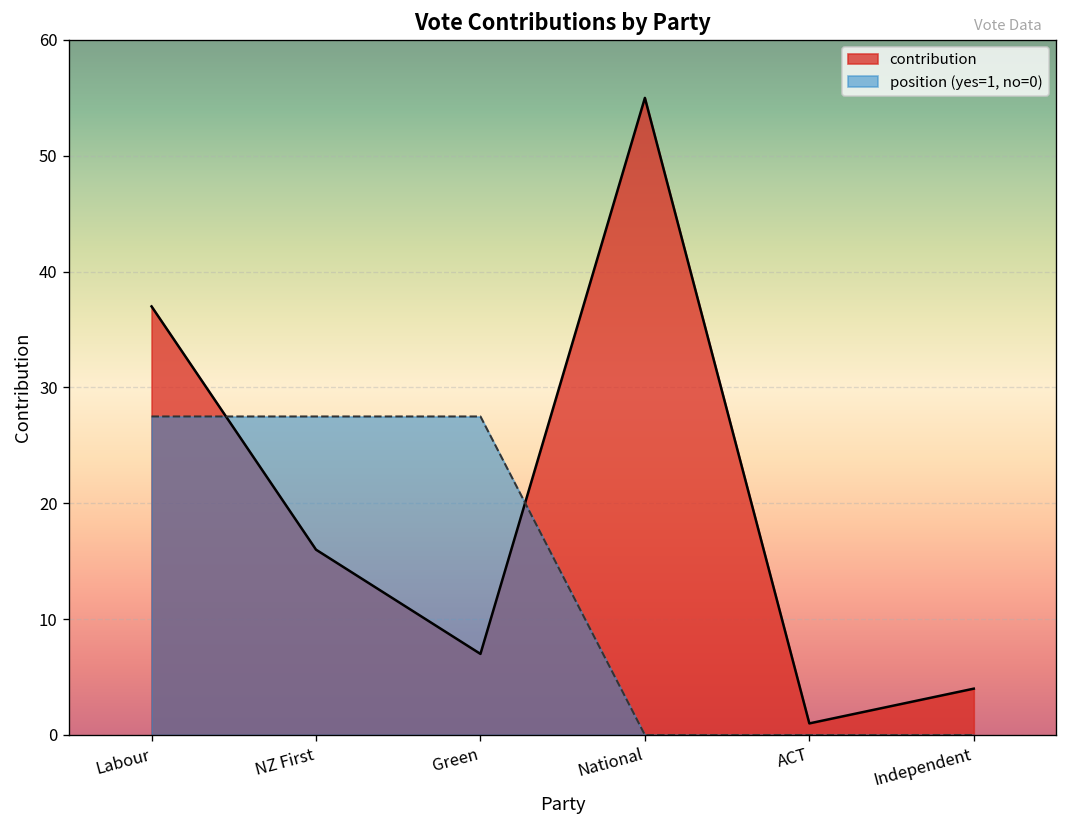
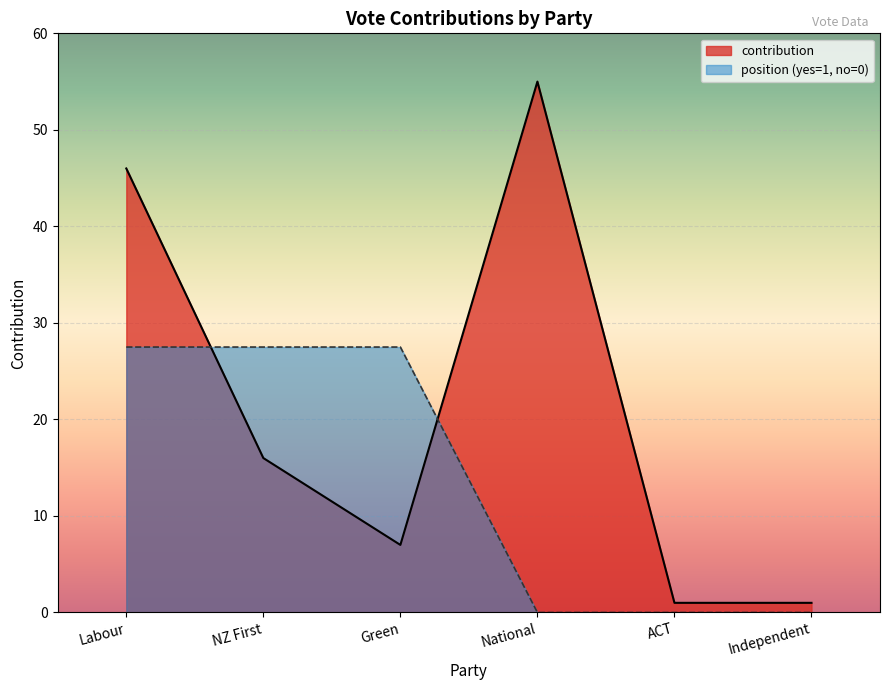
contribution, Labour: 37 -> 46
contribution, Independent: 4 -> 1
